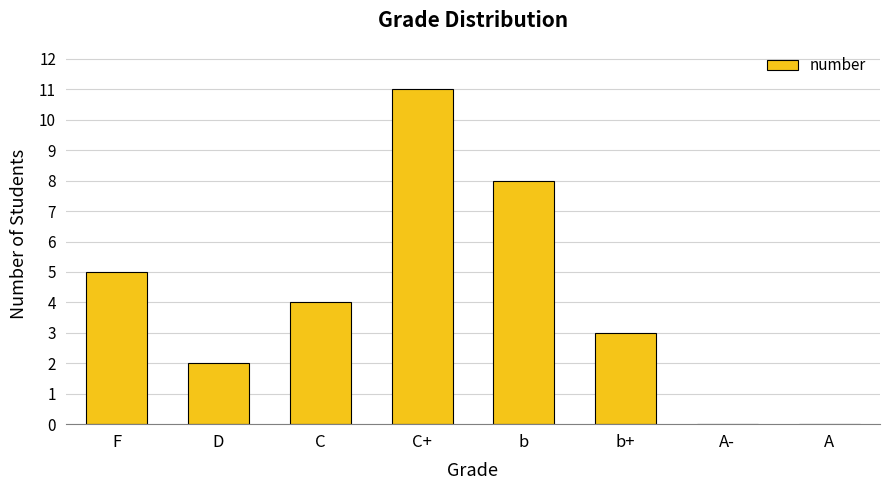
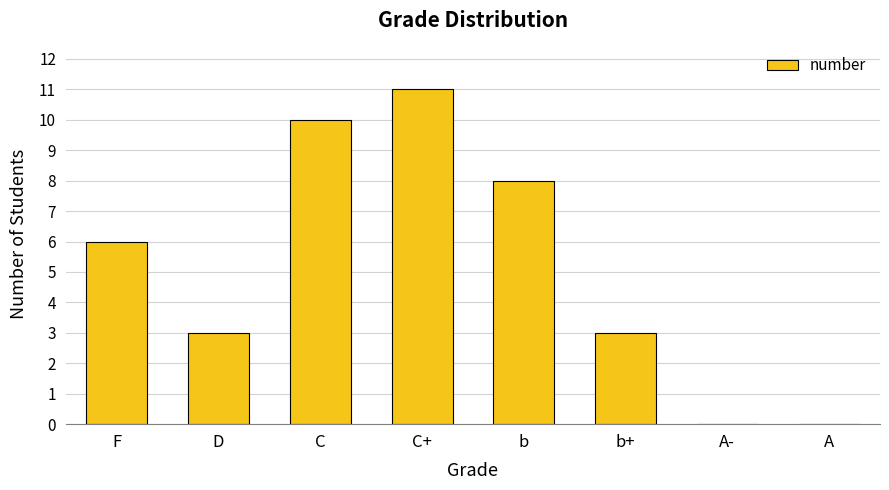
F: 5 -> 6
D: 2 -> 3
C: 4 -> 10
